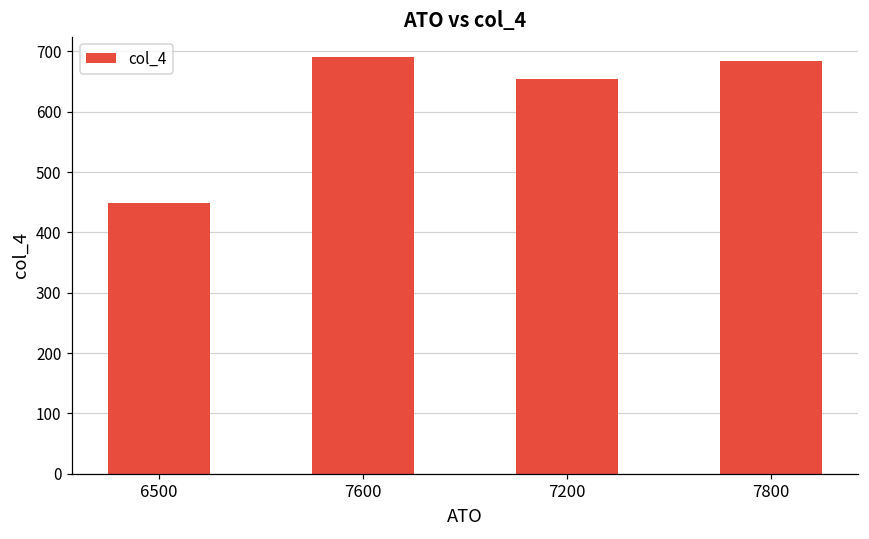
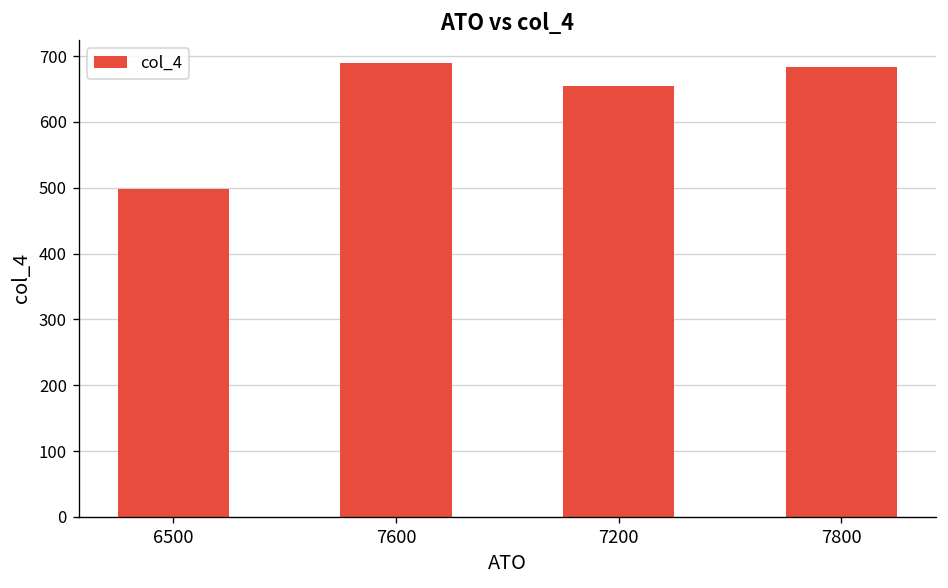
6500: 450 -> 500
